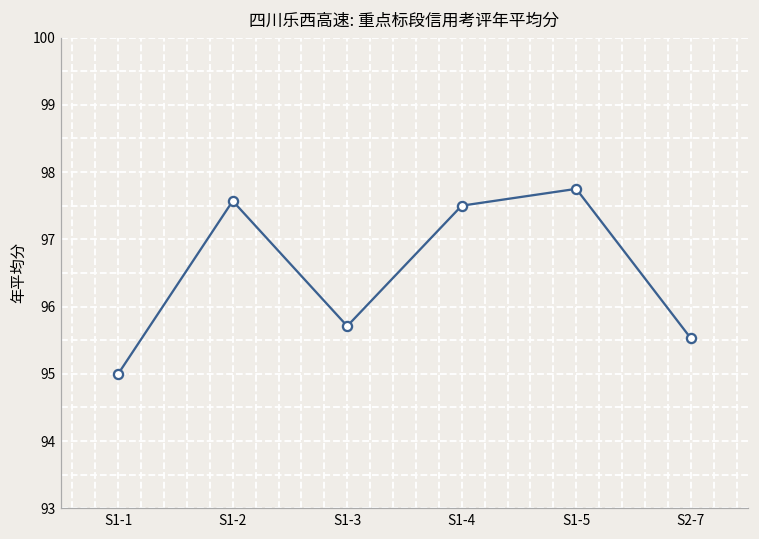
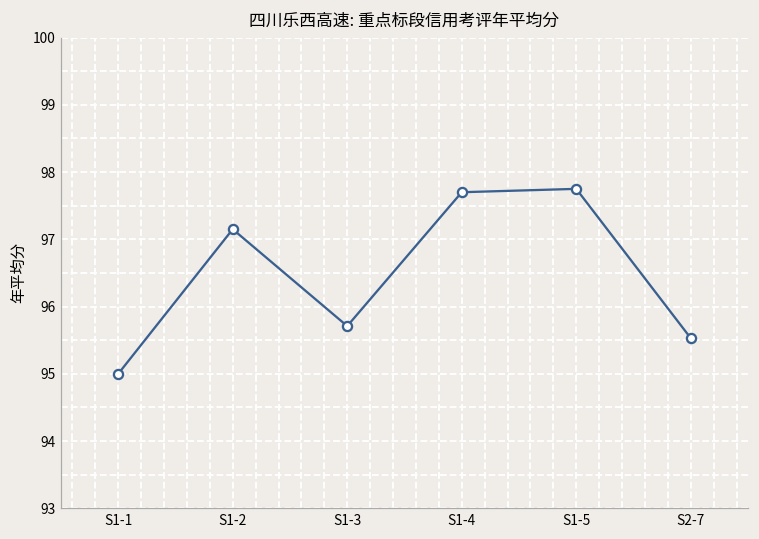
S1-2: 97.6 -> 97.2
S1-4: 97.5 -> 97.7
